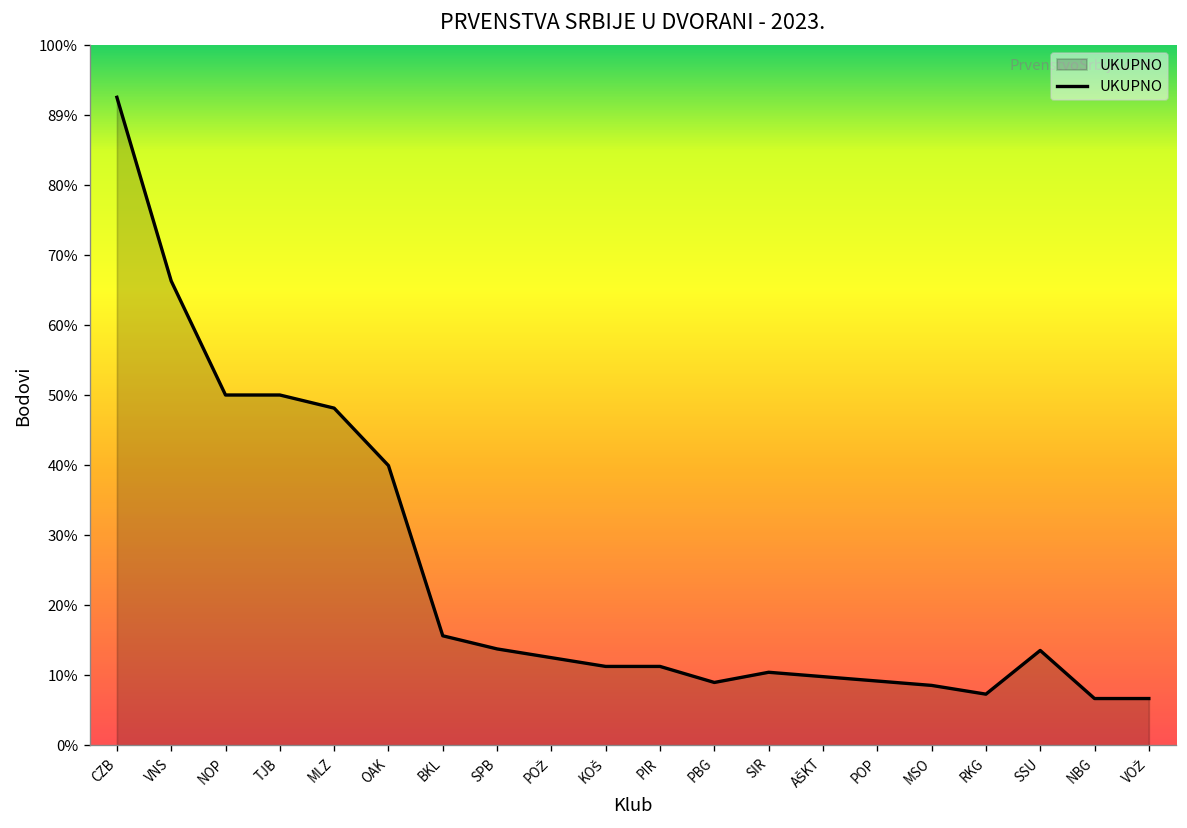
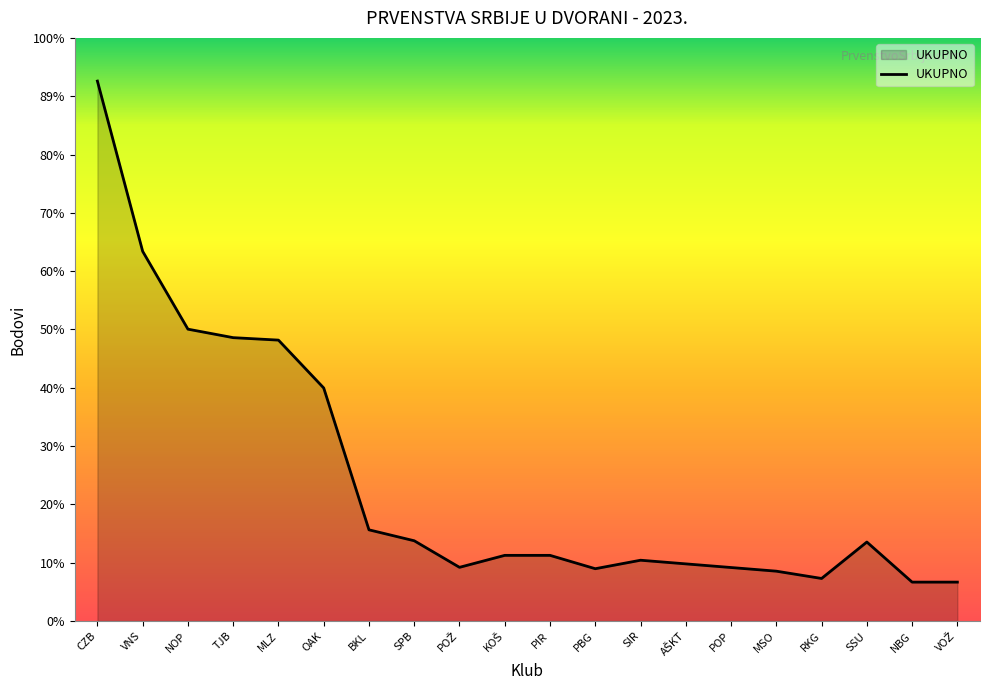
VNS: 66% -> 63%
TJB: 50% -> 49%
POŽ: 13% -> 9%
